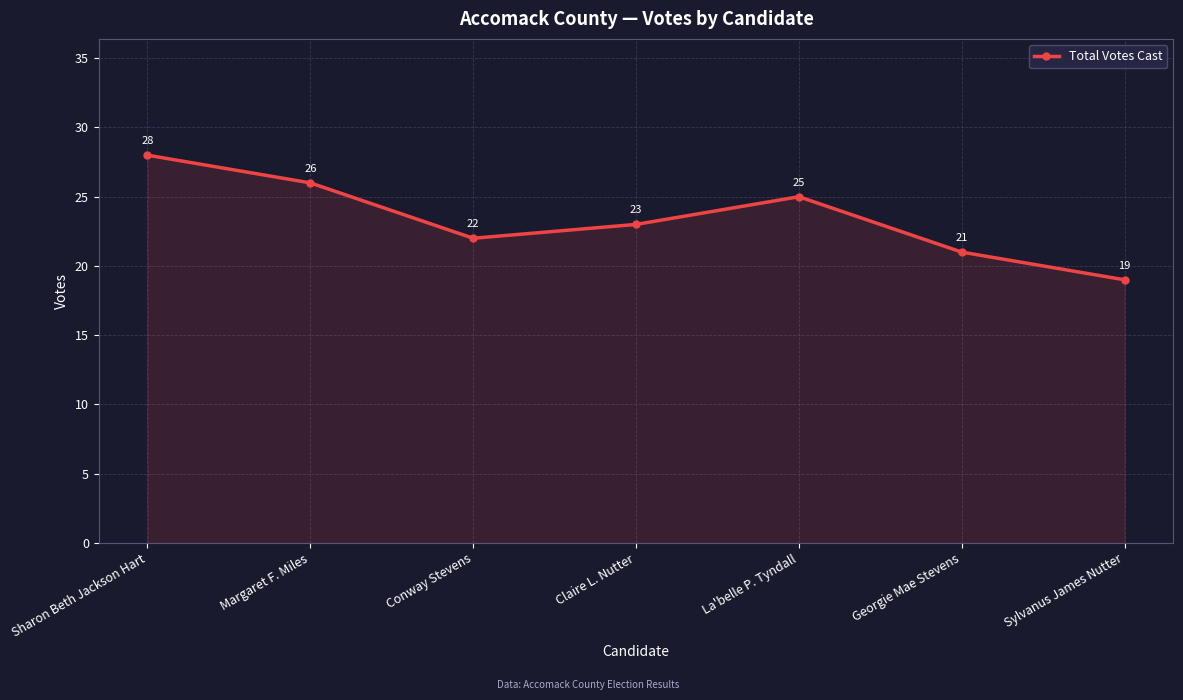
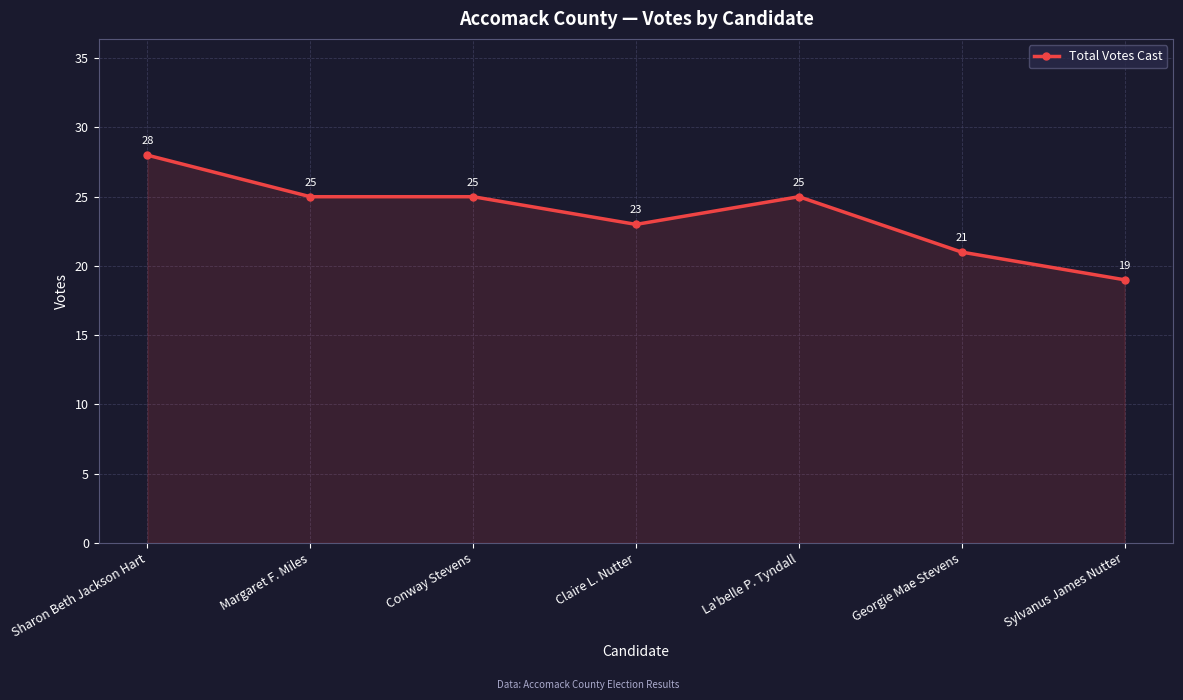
Margaret F. Miles: 26 -> 25
Conway Stevens: 22 -> 25
